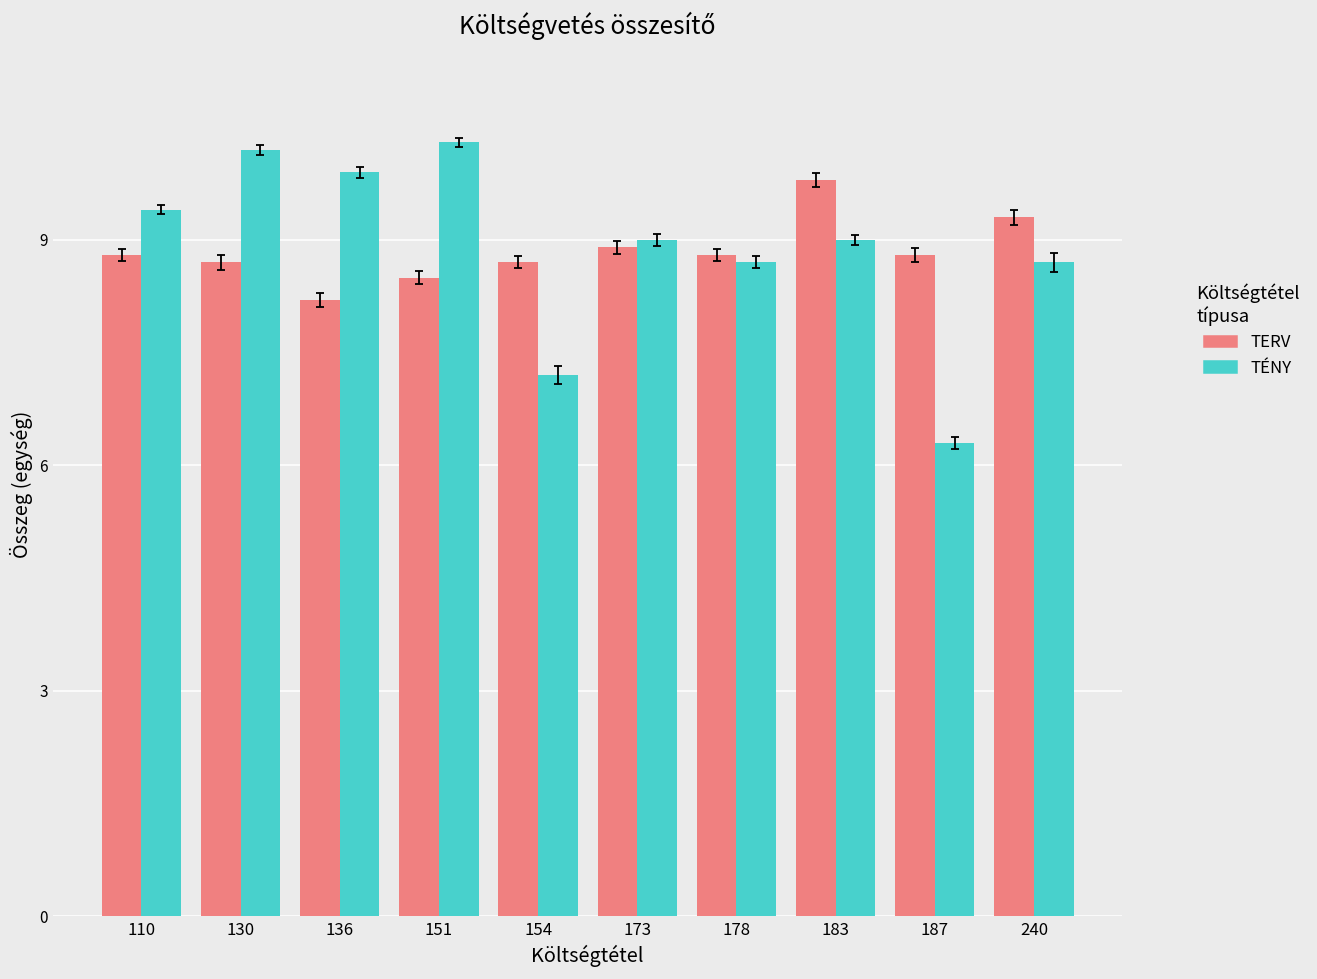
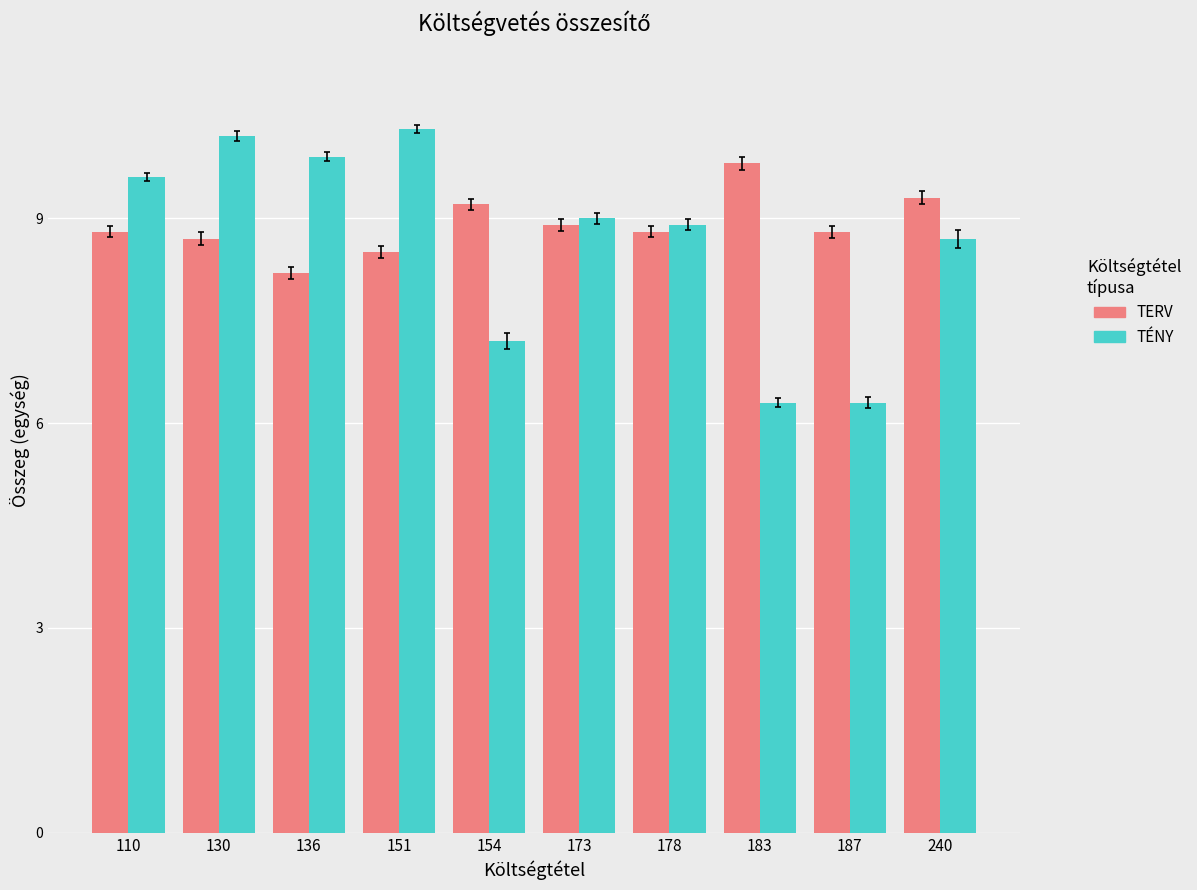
TÉNY, 110: 9.4 -> 9.6
TERV, 154: 8.7 -> 9.2
TÉNY, 178: 8.7 -> 8.9
TÉNY, 183: 9.0 -> 6.3
